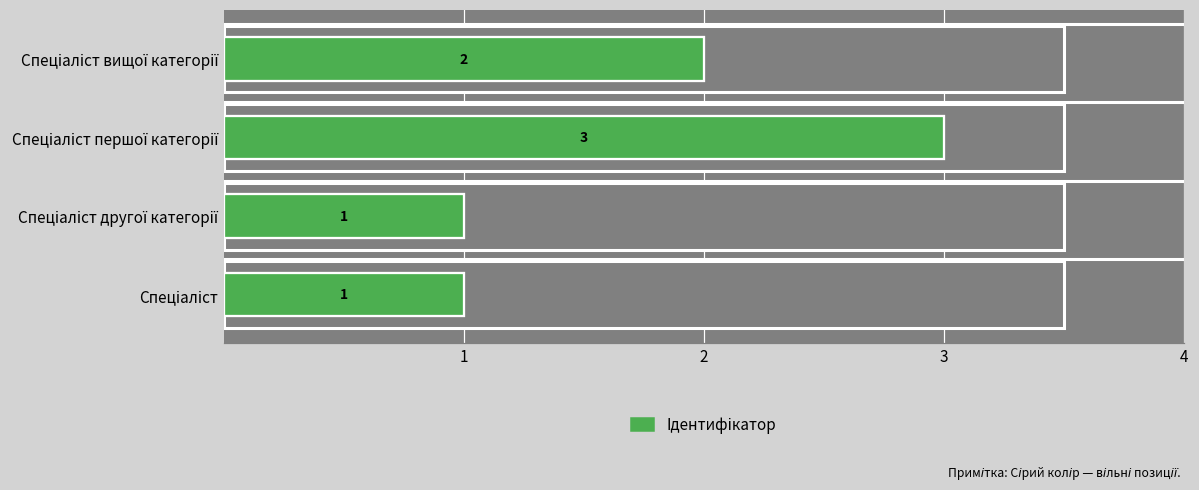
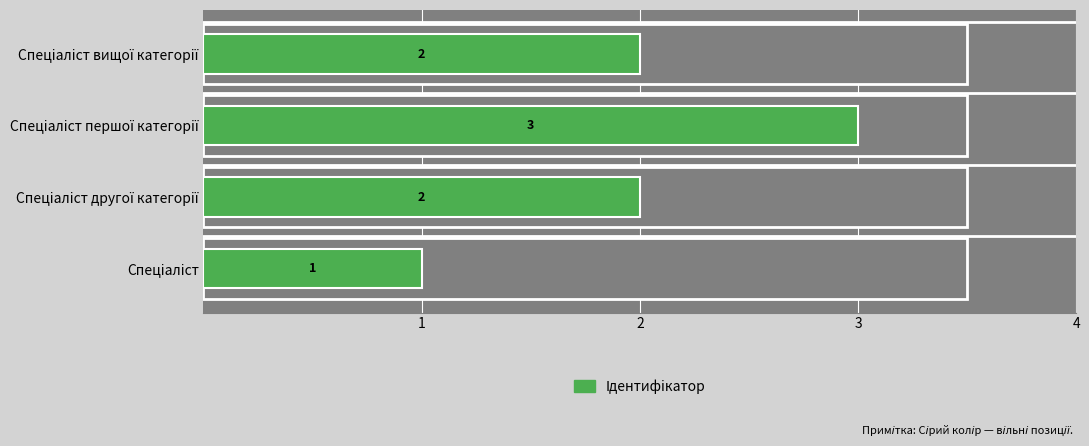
Ідентифікатор, Спеціаліст другої категорії: 1 -> 2
